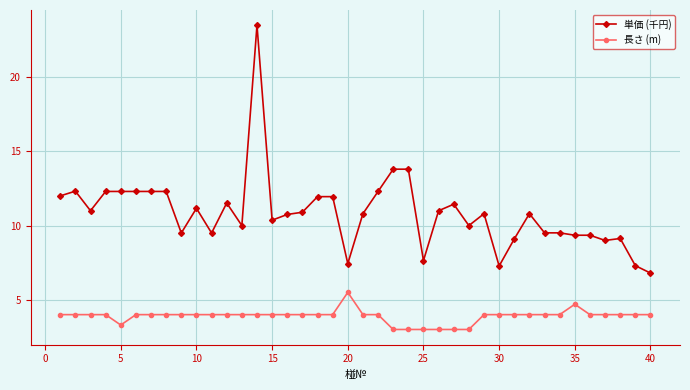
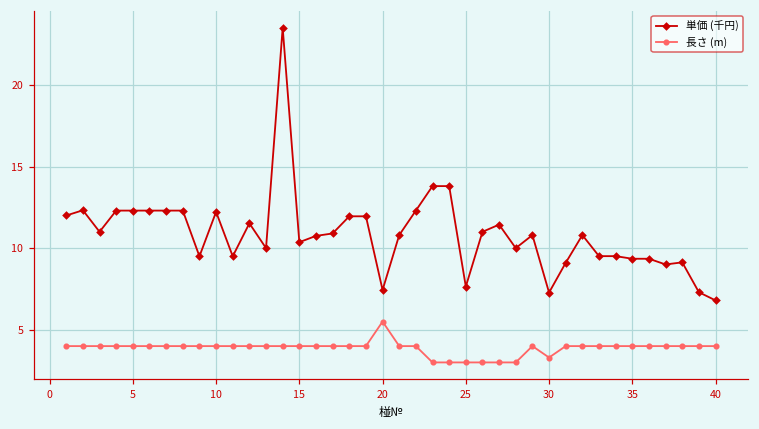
長さ (m), 5: 3.3 -> 4.0
単価 (千円), 10: 11.2 -> 12.2
長さ (m), 30: 4.0 -> 3.3
長さ (m), 35: 4.7 -> 4.0
